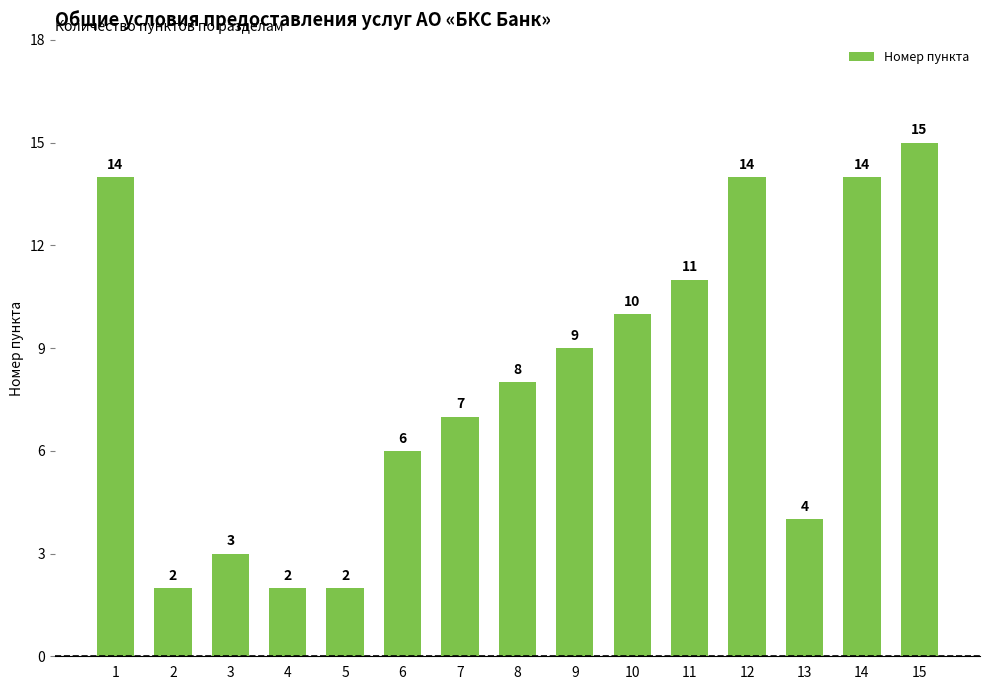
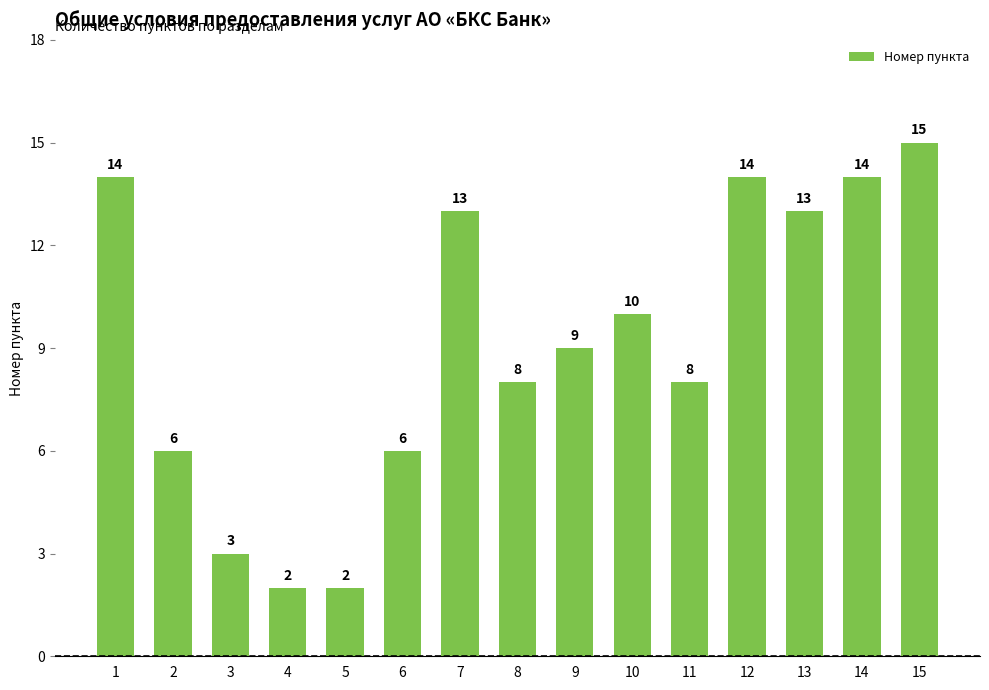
2: 2 -> 6
7: 7 -> 13
11: 11 -> 8
13: 4 -> 13
